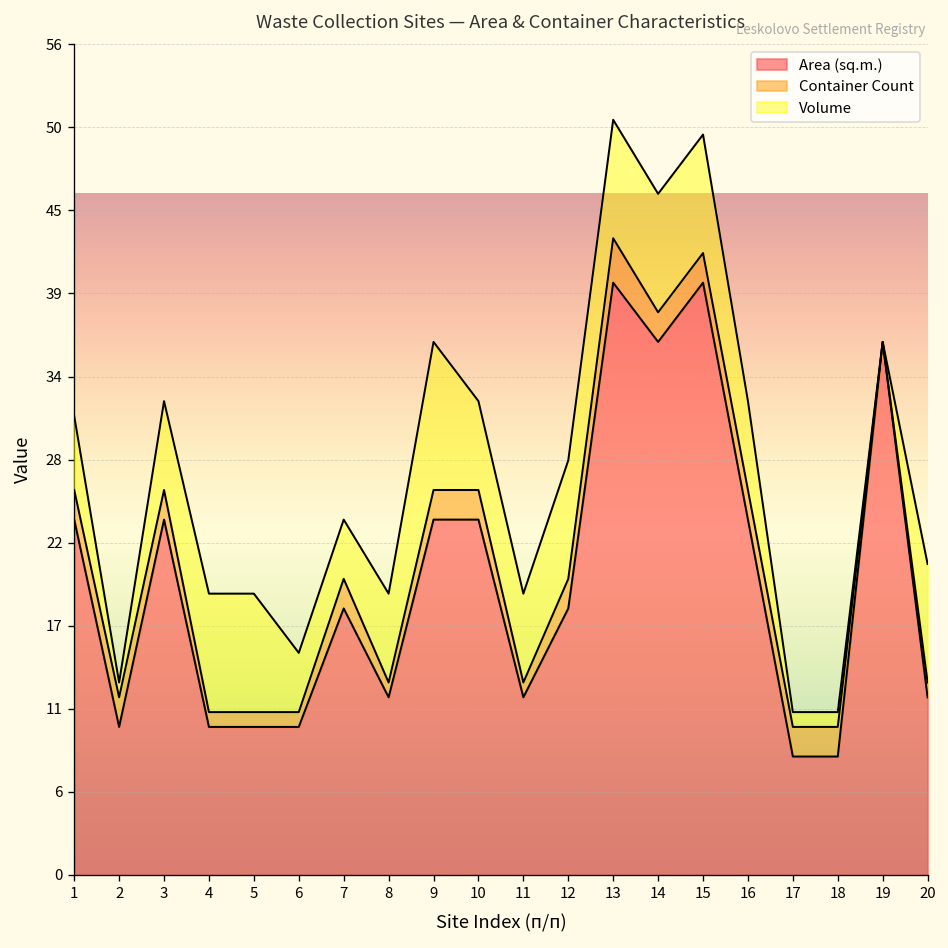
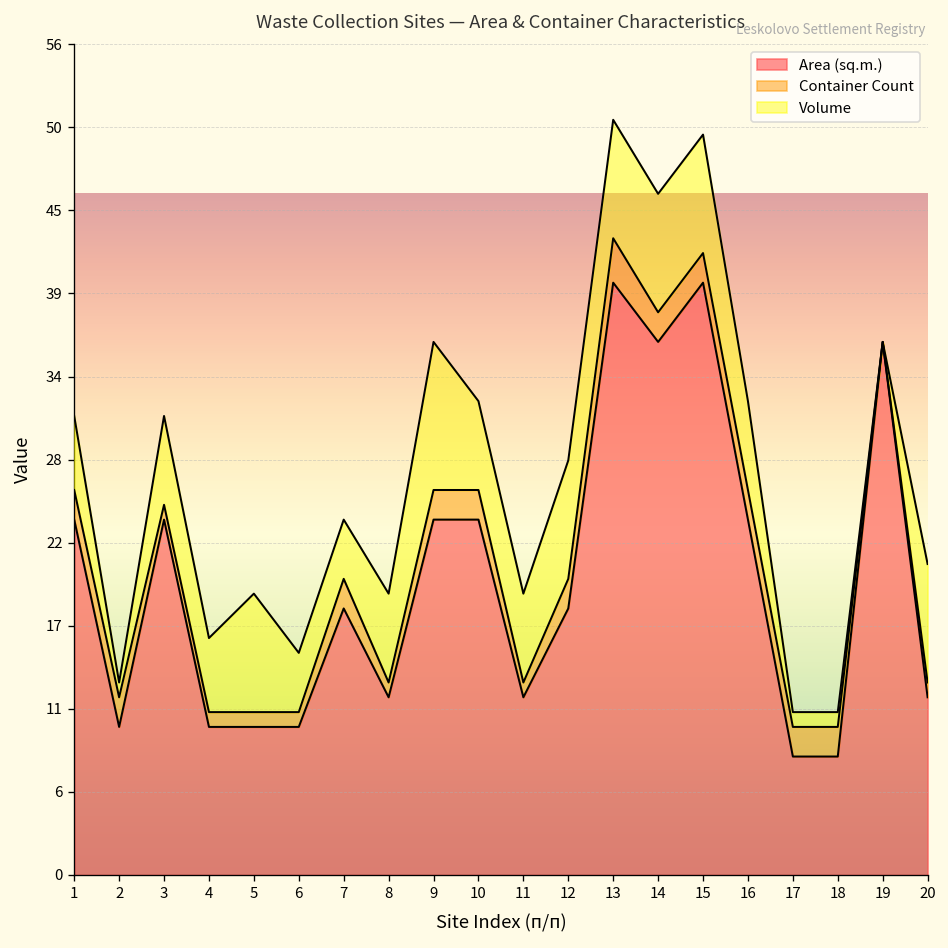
Container Count, 3: 2 -> 1
Volume, 4: 8 -> 5
